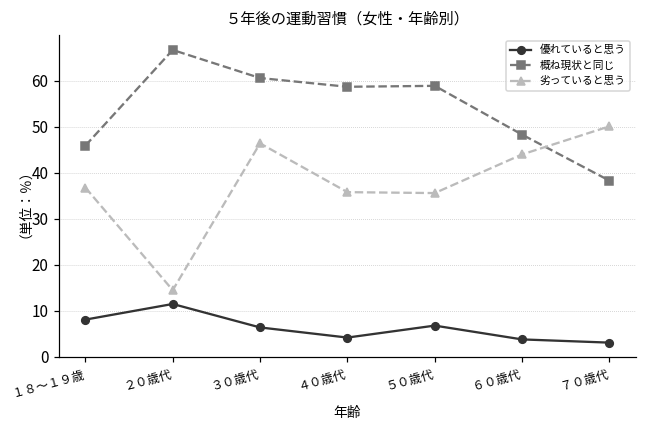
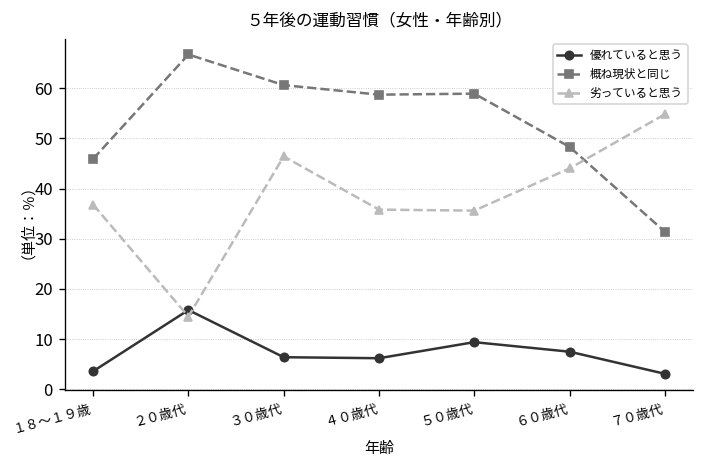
優れていると思う, １８～１９歳: 8 -> 4
優れていると思う, ２０歳代: 12 -> 16
優れていると思う, ４０歳代: 4 -> 6
優れていると思う, ５０歳代: 7 -> 9
優れていると思う, ６０歳代: 4 -> 8
概ね現状と同じ, ７０歳代: 38 -> 31
劣っていると思う, ７０歳代: 50 -> 55
